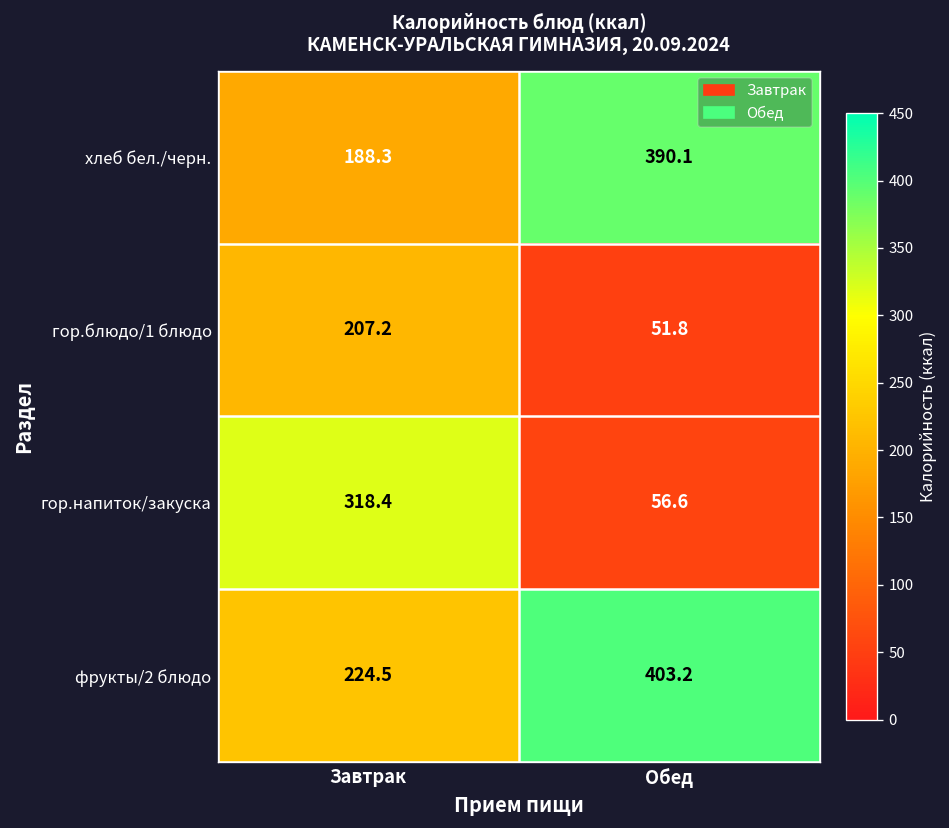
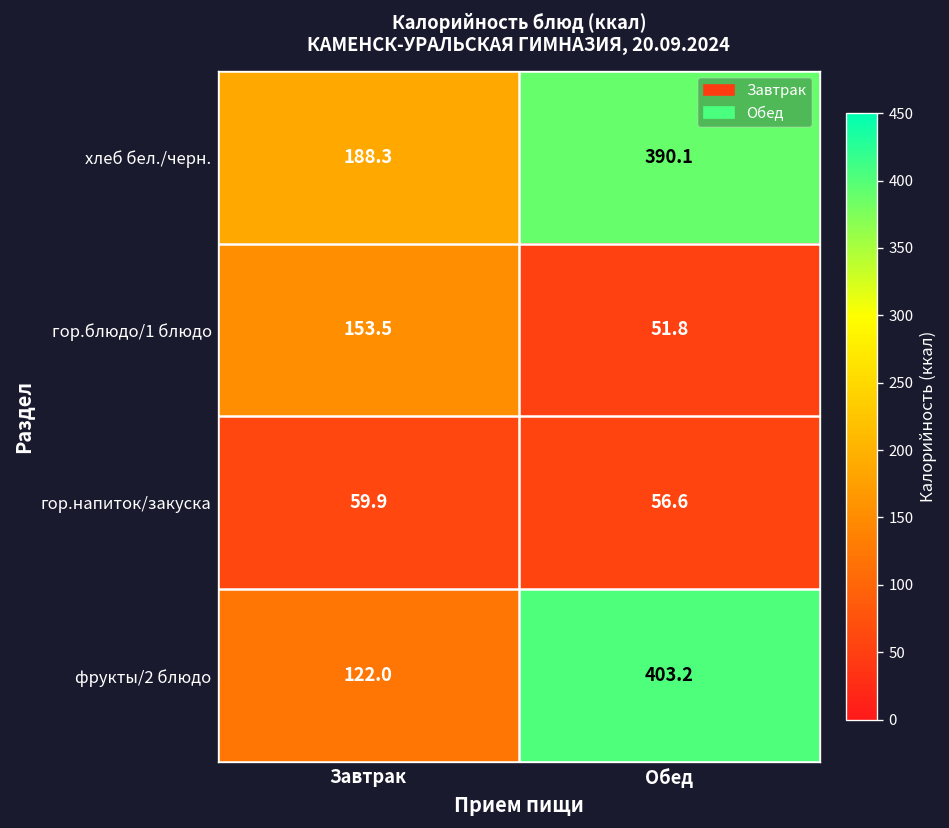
гор.блюдо/1 блюдо, Завтрак: 207.2 -> 153.5
гор.напиток/закуска, Завтрак: 318.4 -> 59.9
фрукты/2 блюдо, Завтрак: 224.5 -> 122.0
